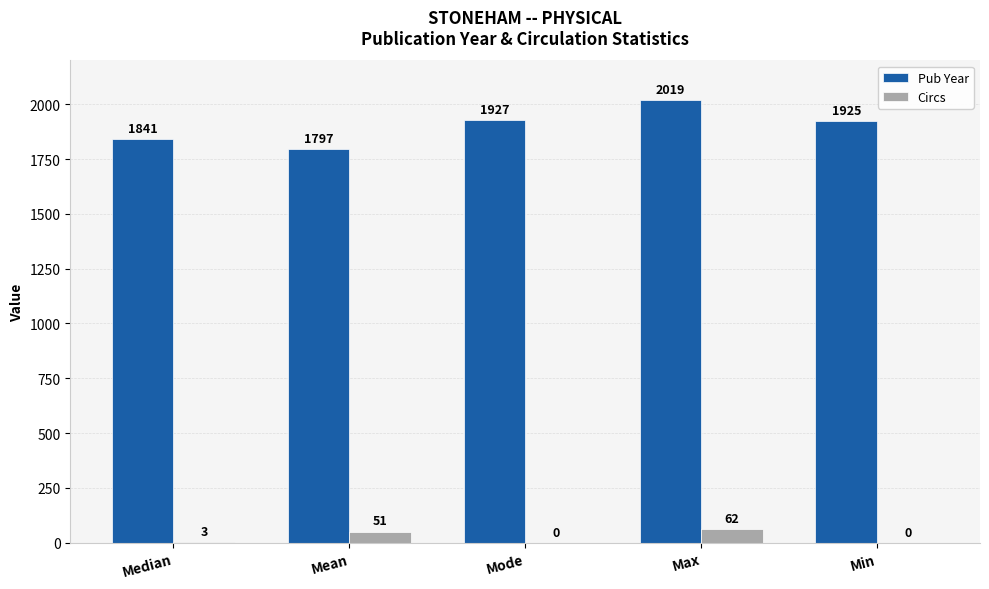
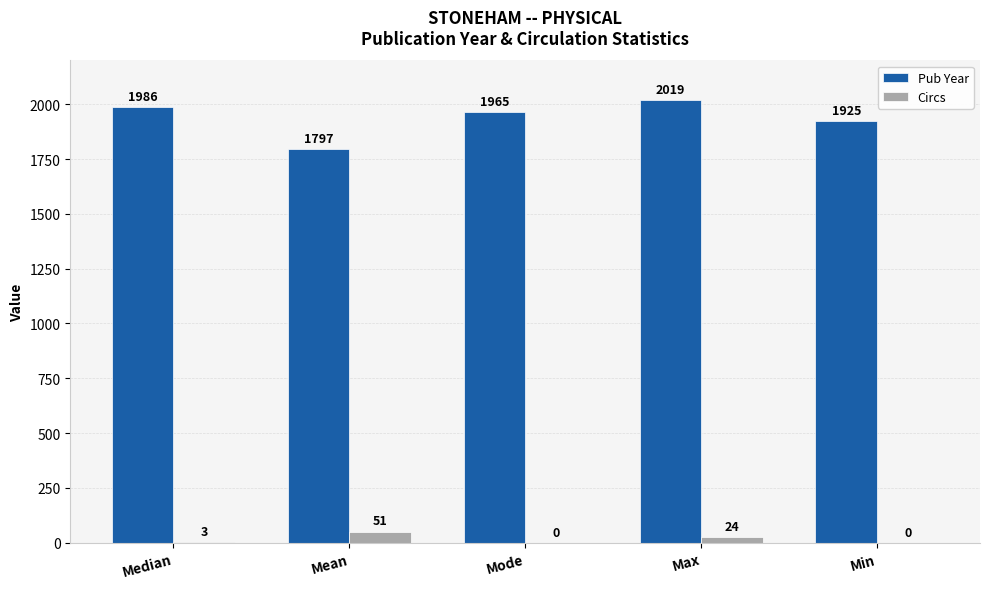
Pub Year, Median: 1841 -> 1986
Pub Year, Mode: 1927 -> 1965
Circs, Max: 62 -> 24
